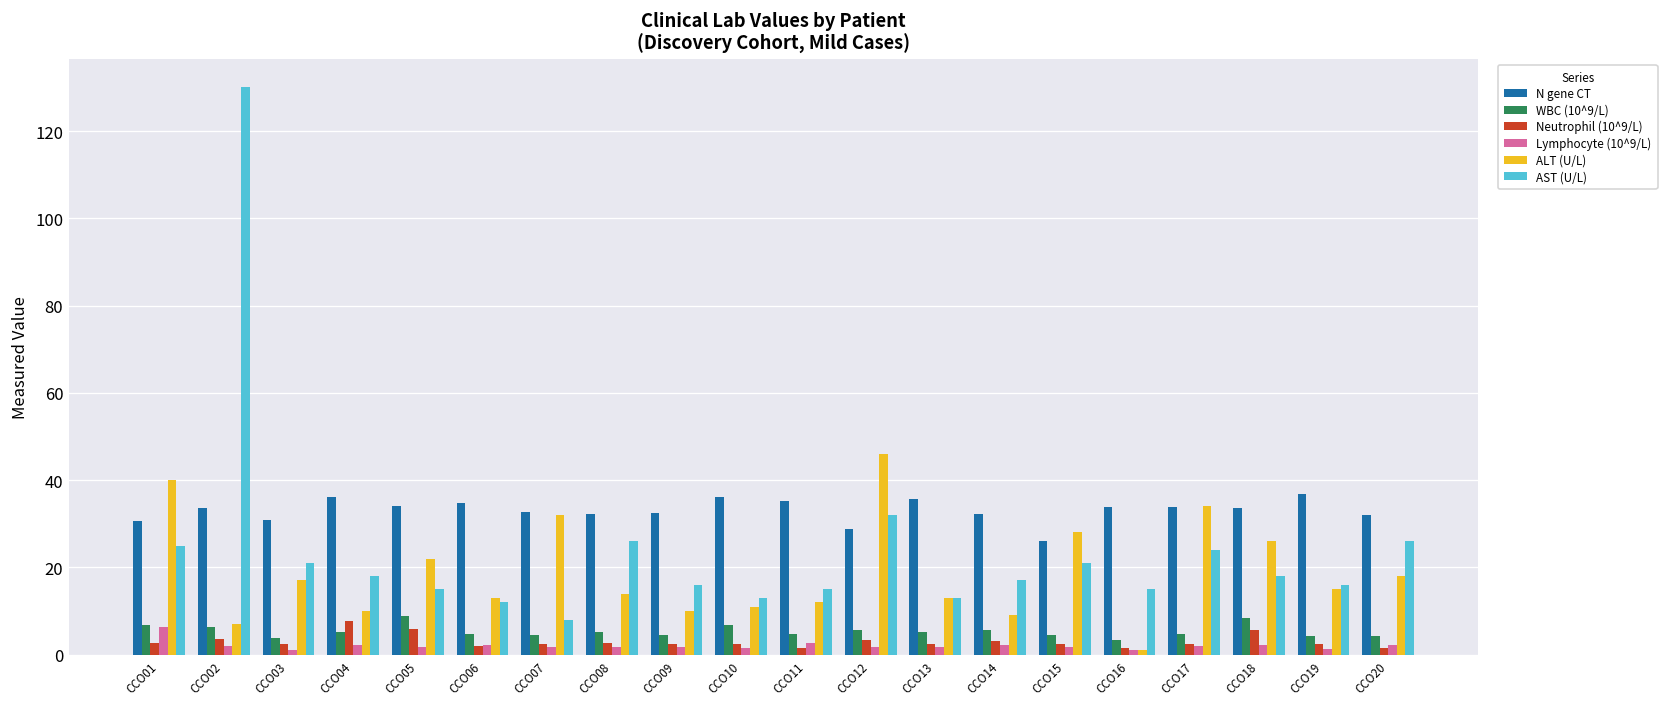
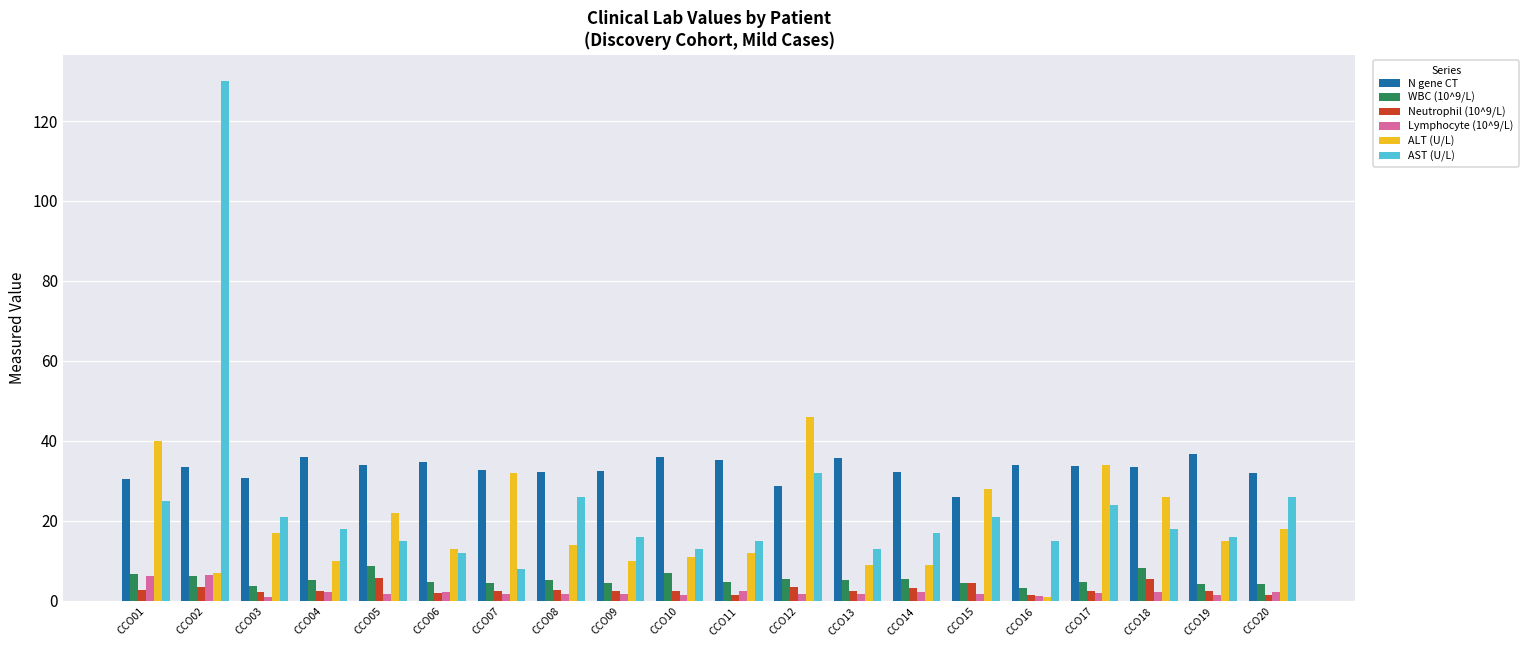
Lymphocyte (10^9/L), CCO02: 2 -> 6
Neutrophil (10^9/L), CCO04: 8 -> 3
ALT (U/L), CCO13: 13 -> 9
Neutrophil (10^9/L), CCO15: 2 -> 5
